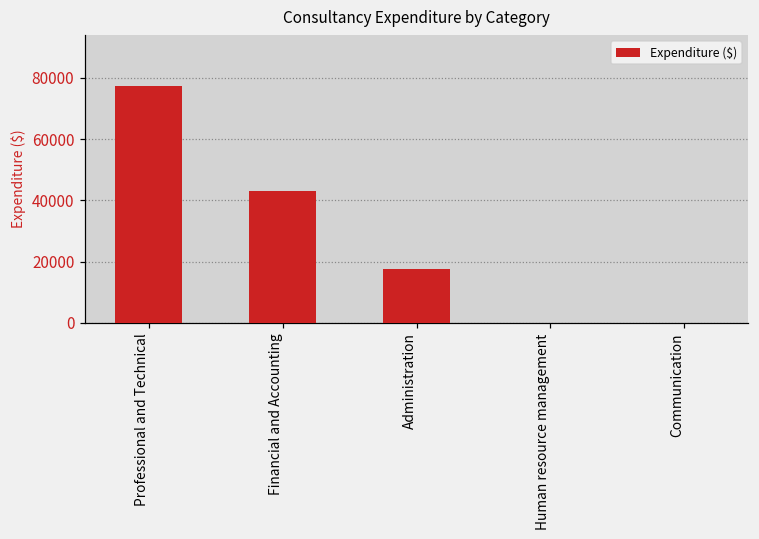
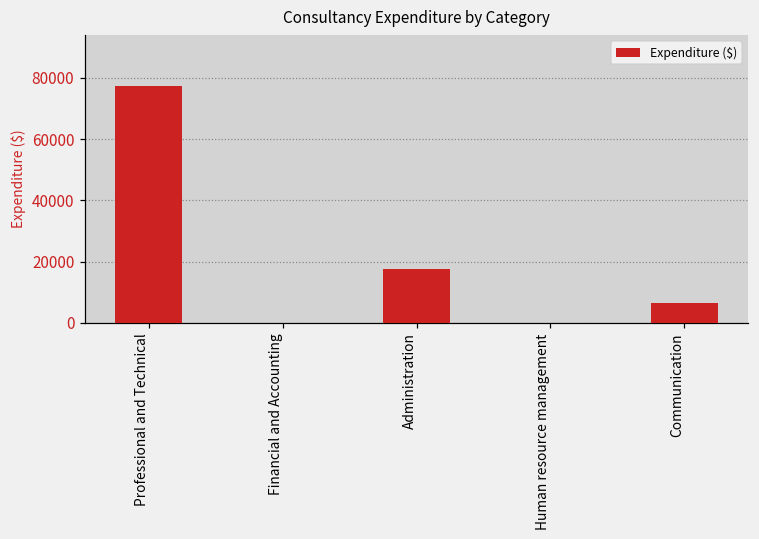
Financial and Accounting: 43000 -> 0
Communication: 0 -> 7000
